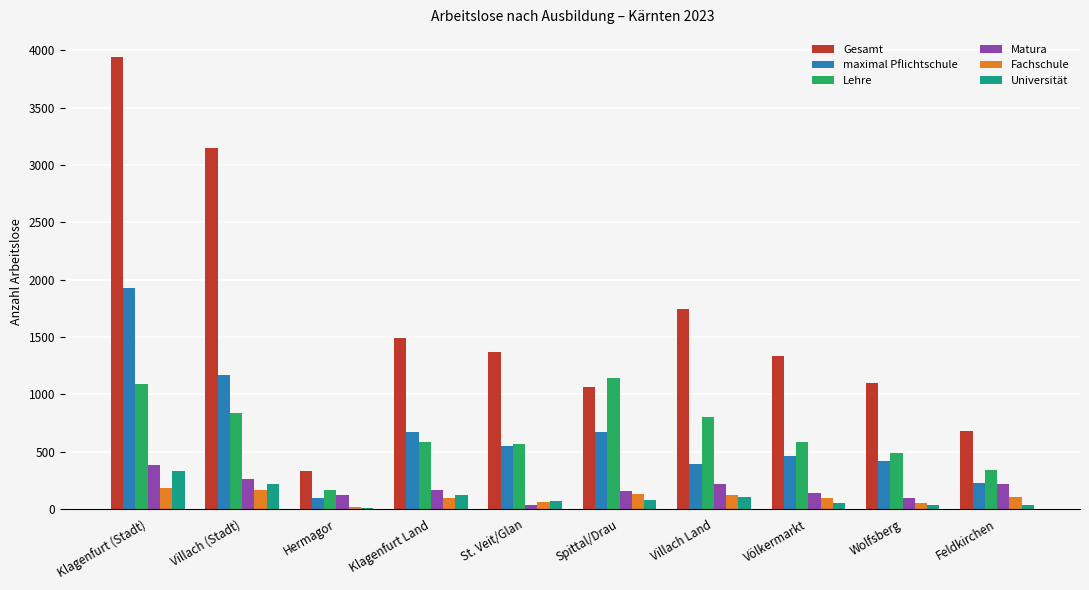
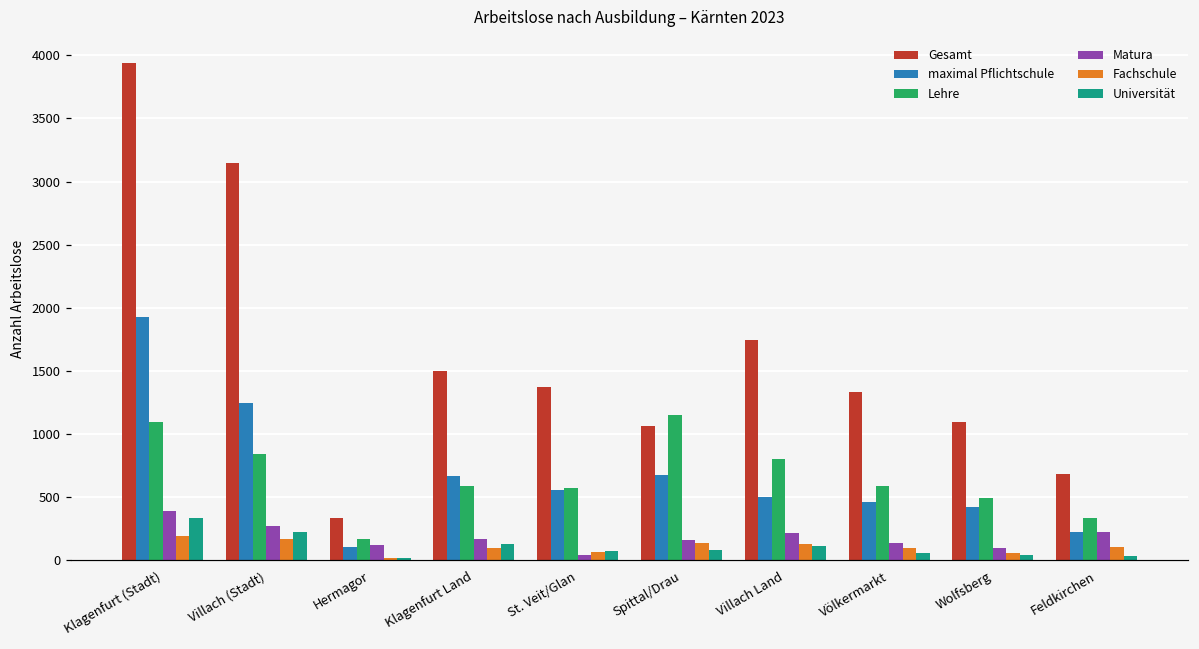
maximal Pflichtschule, Villach (Stadt): 1170 -> 1250
maximal Pflichtschule, Villach Land: 390 -> 500
